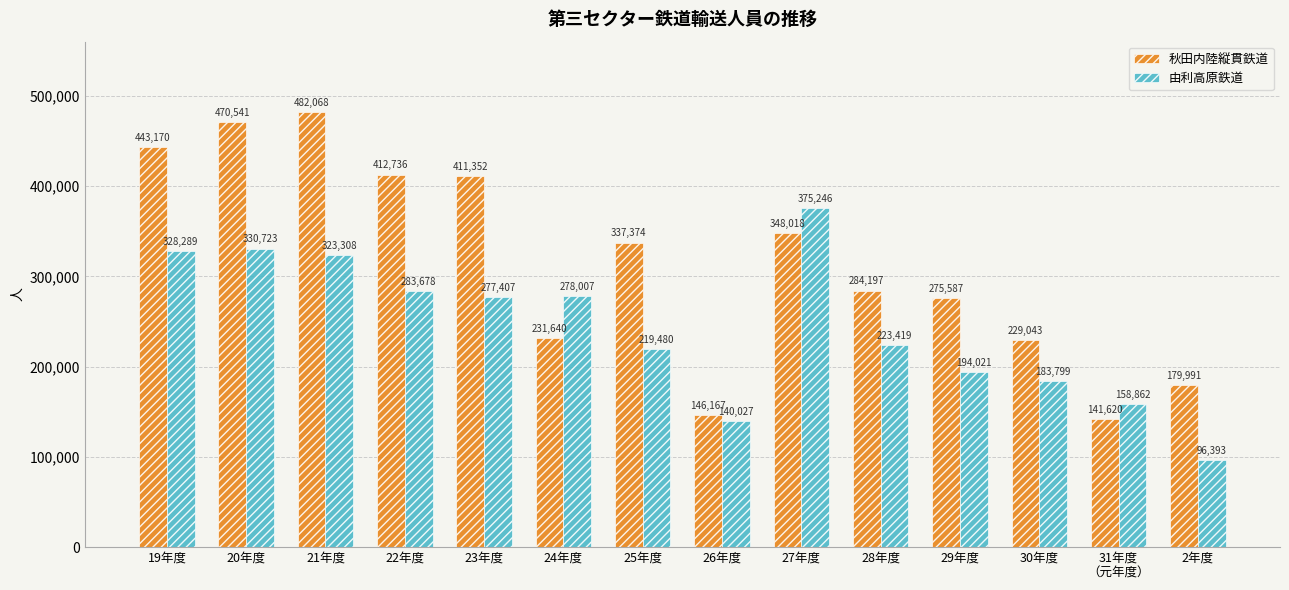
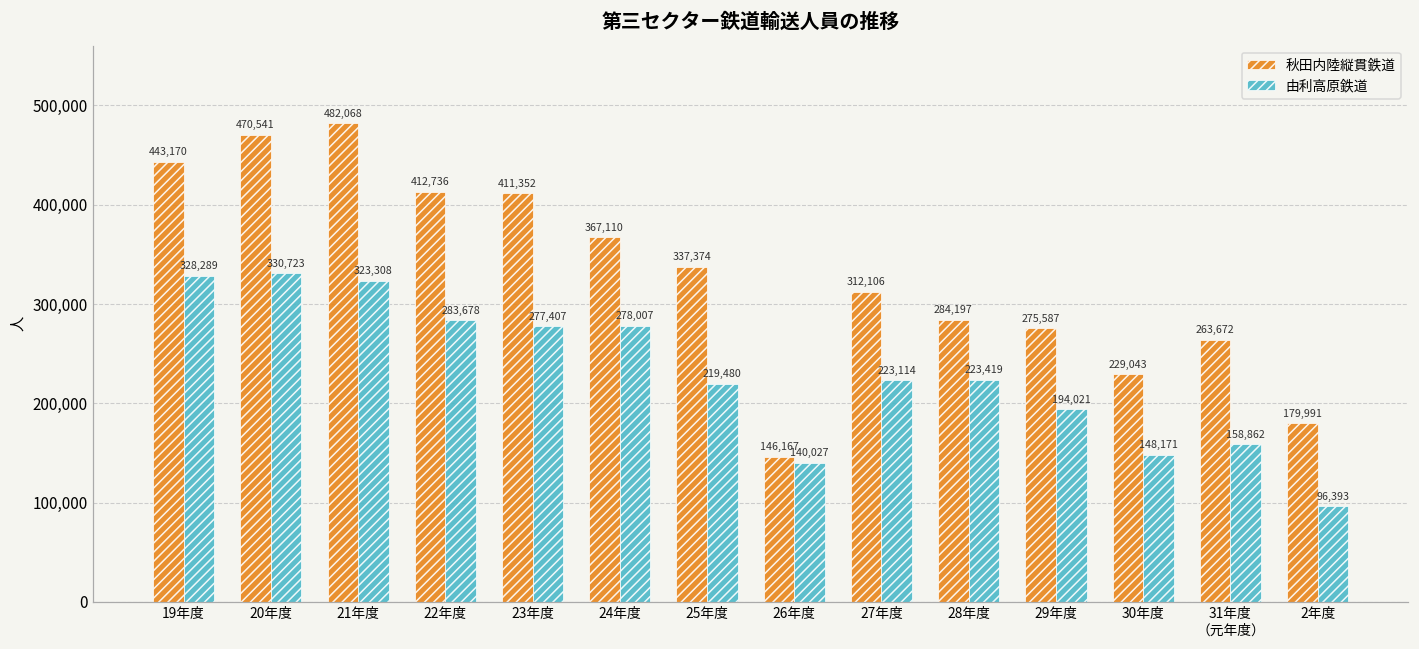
秋田内陸縦貫鉄道, 24年度: 231,640 -> 367,110
秋田内陸縦貫鉄道, 27年度: 348,018 -> 312,106
由利高原鉄道, 27年度: 375,246 -> 223,114
由利高原鉄道, 30年度: 183,799 -> 148,171
秋田内陸縦貫鉄道, 31年度 （元年度）: 141,620 -> 263,672
